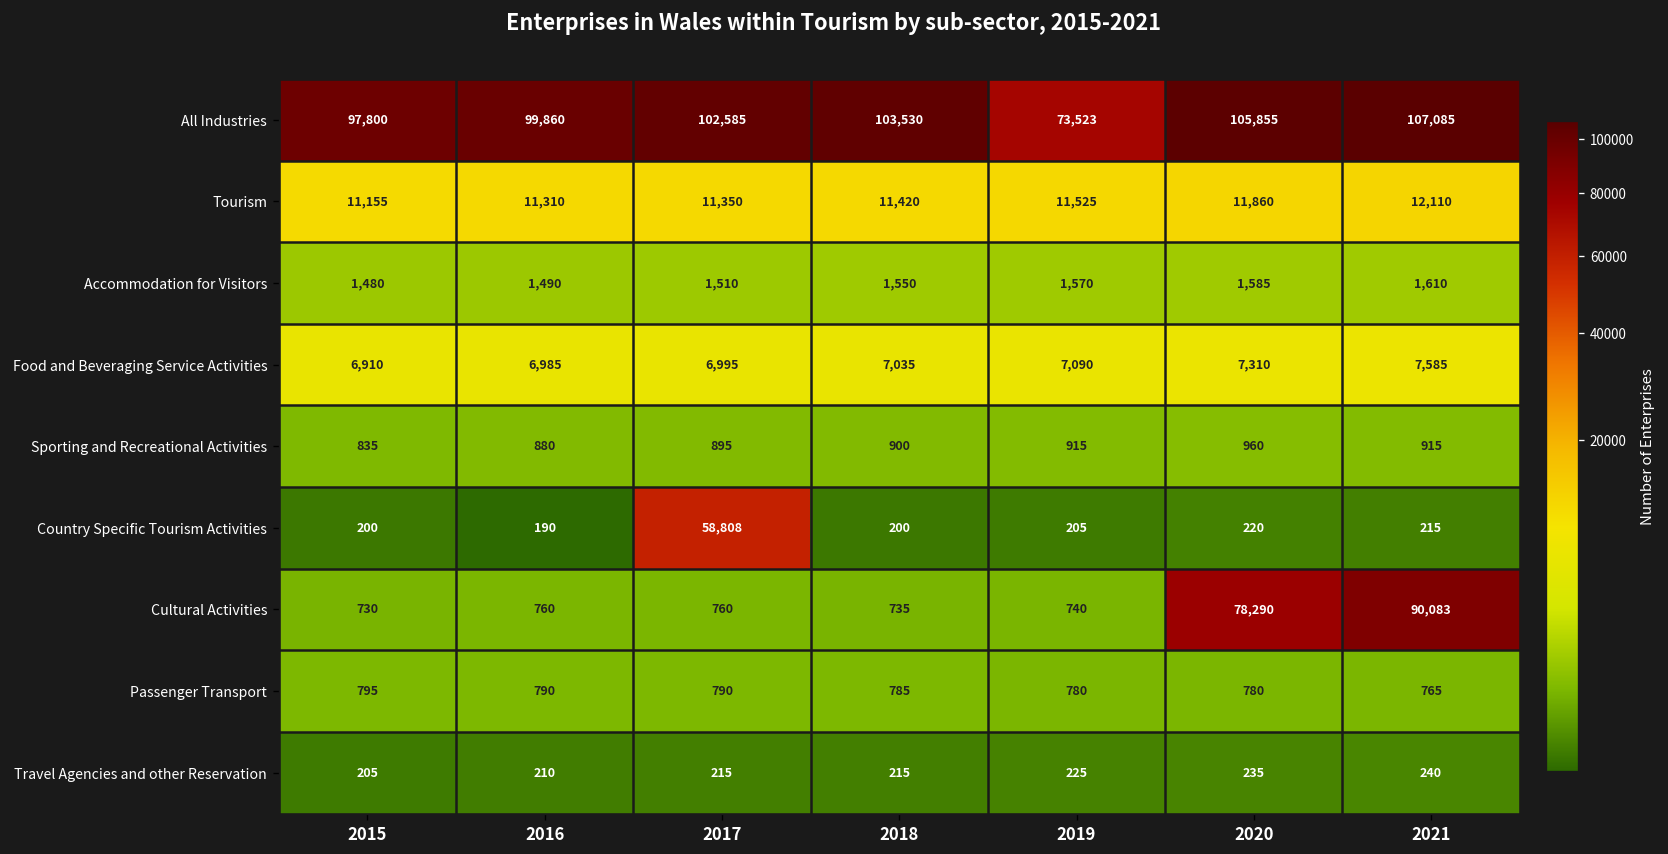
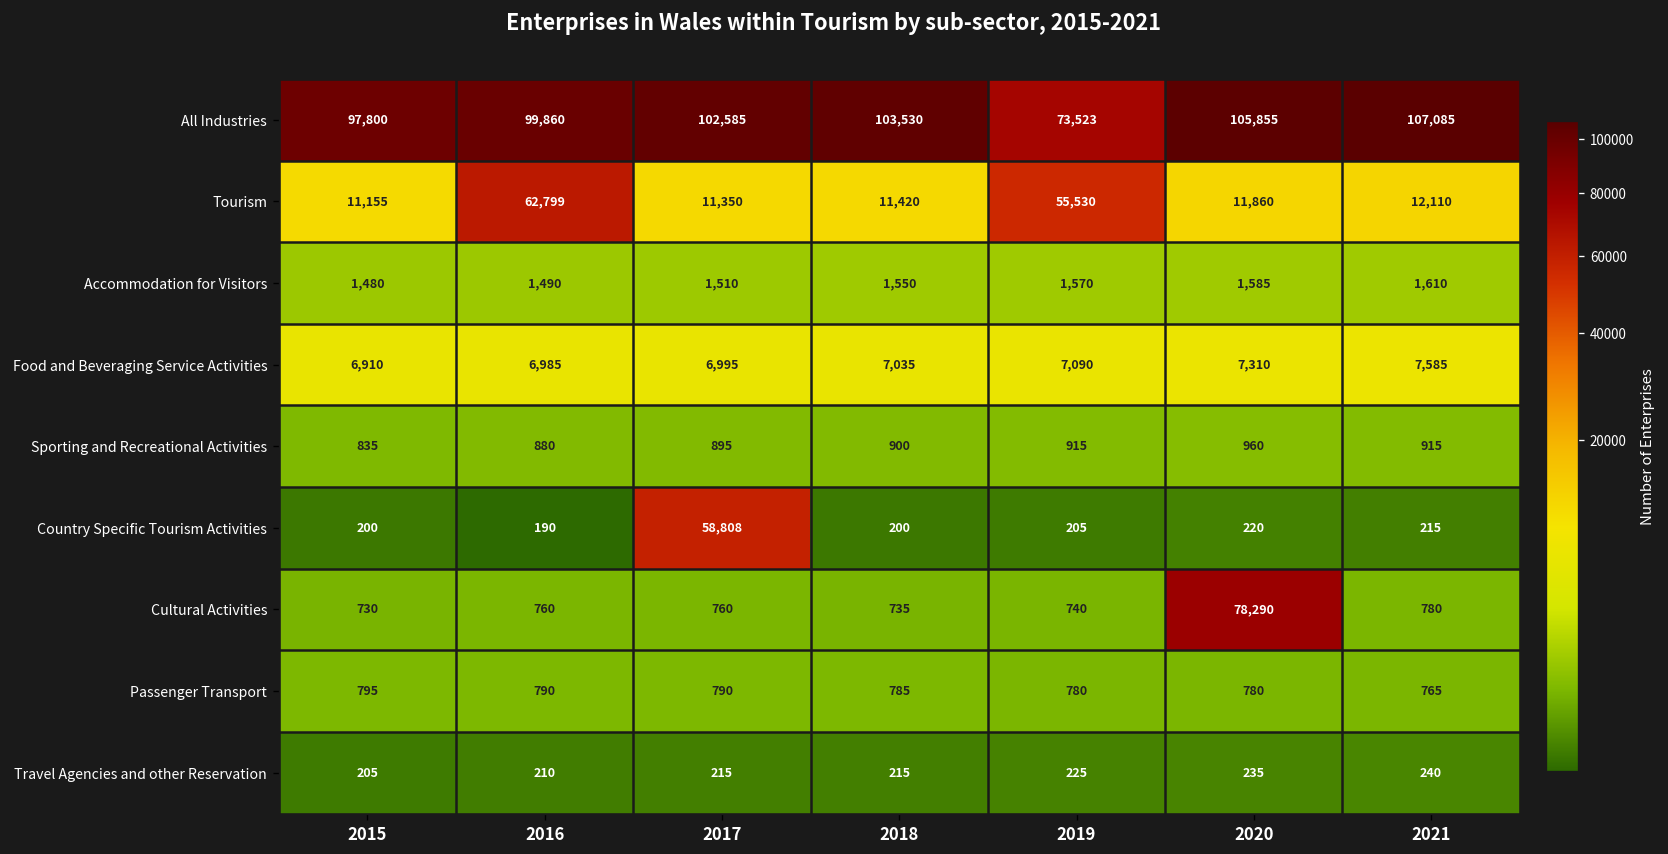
Tourism, 2016: 11,310 -> 62,799
Tourism, 2019: 11,525 -> 55,530
Cultural Activities, 2021: 90,083 -> 780
